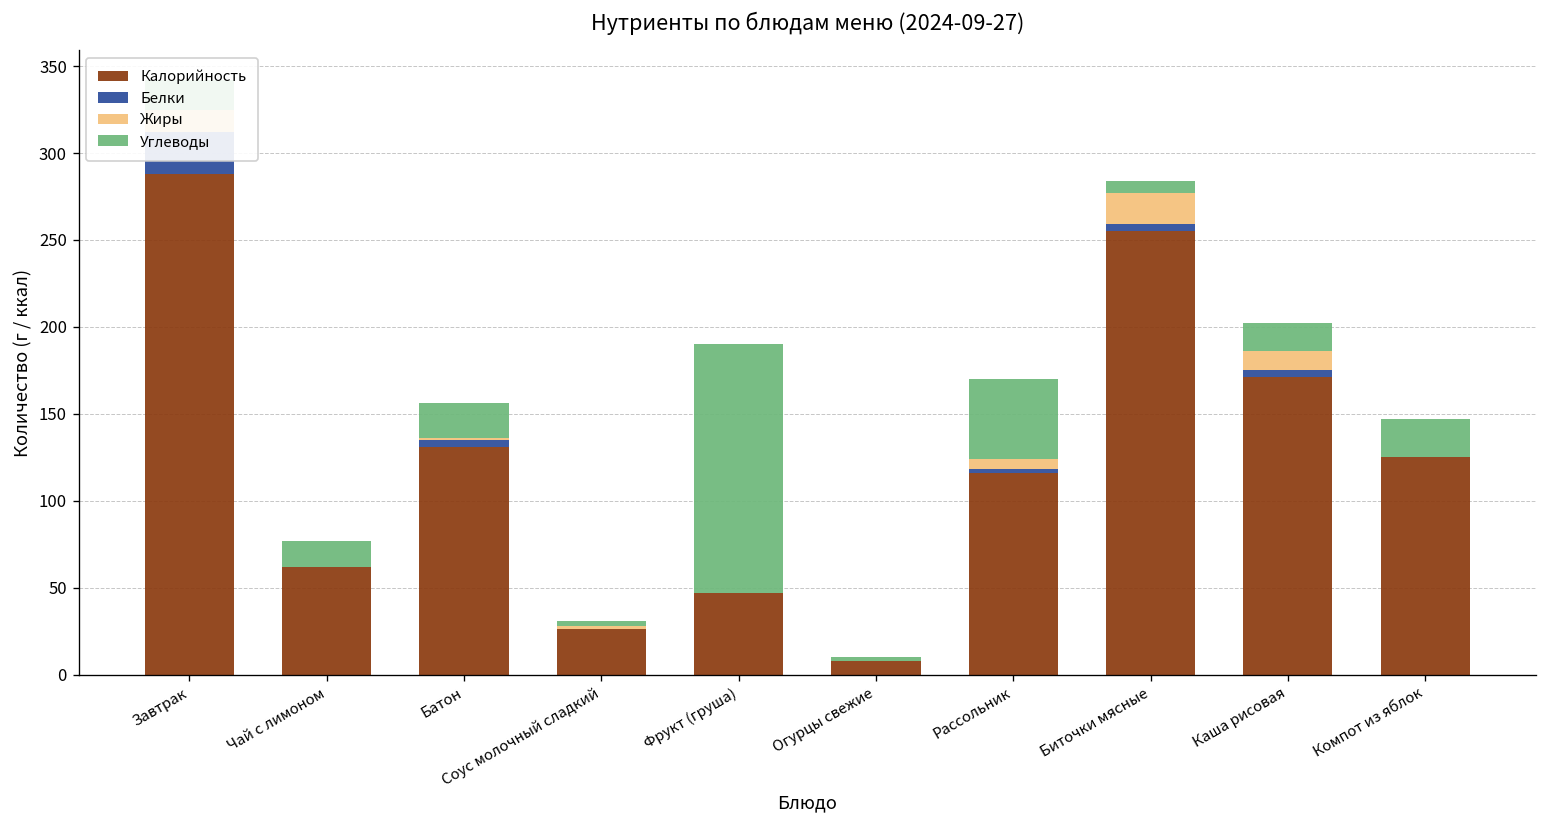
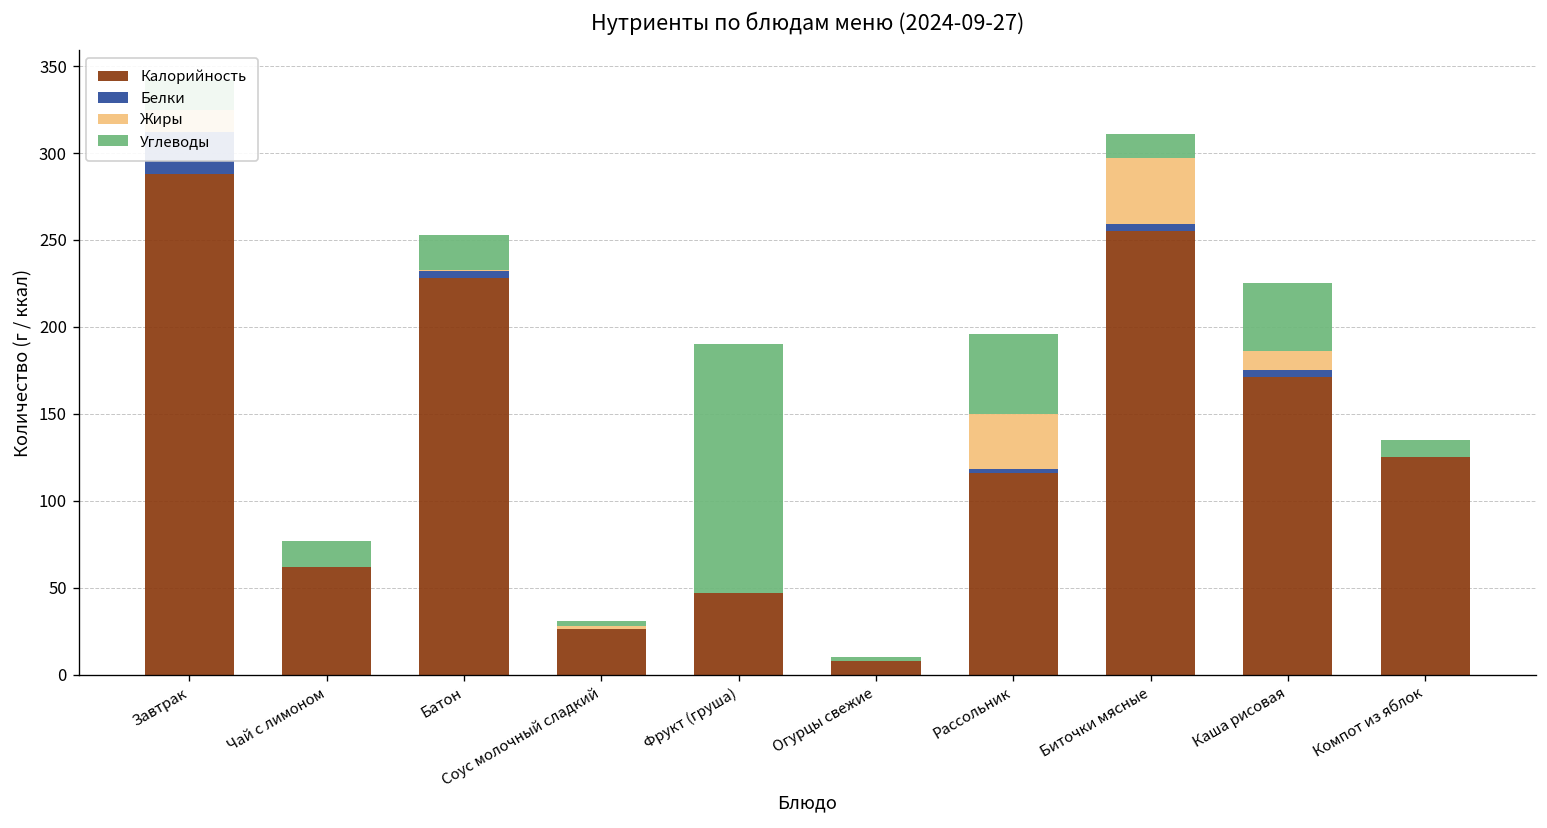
Калорийность, Батон: 131 -> 228
Жиры, Рассольник: 6 -> 32
Жиры, Биточки мясные: 18 -> 38
Углеводы, Биточки мясные: 7 -> 14
Углеводы, Каша рисовая: 16 -> 39
Углеводы, Компот из яблок: 22 -> 10
